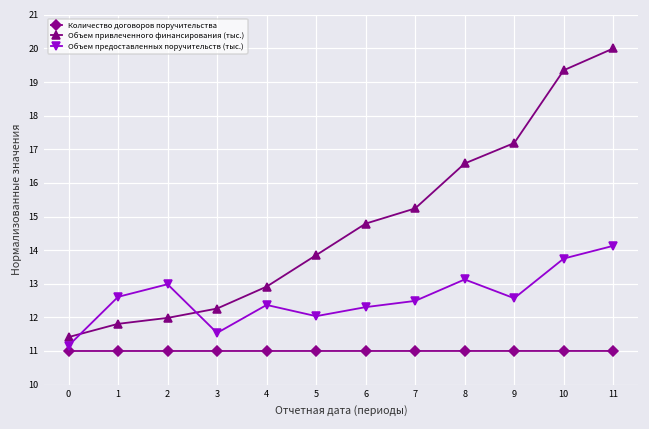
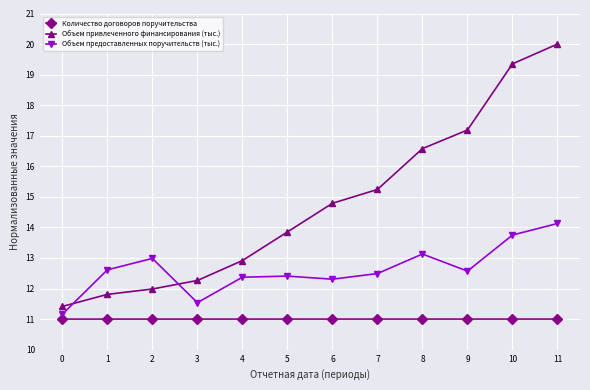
Объем предоставленных поручительств (тыс.), 5: 12.0 -> 12.4
